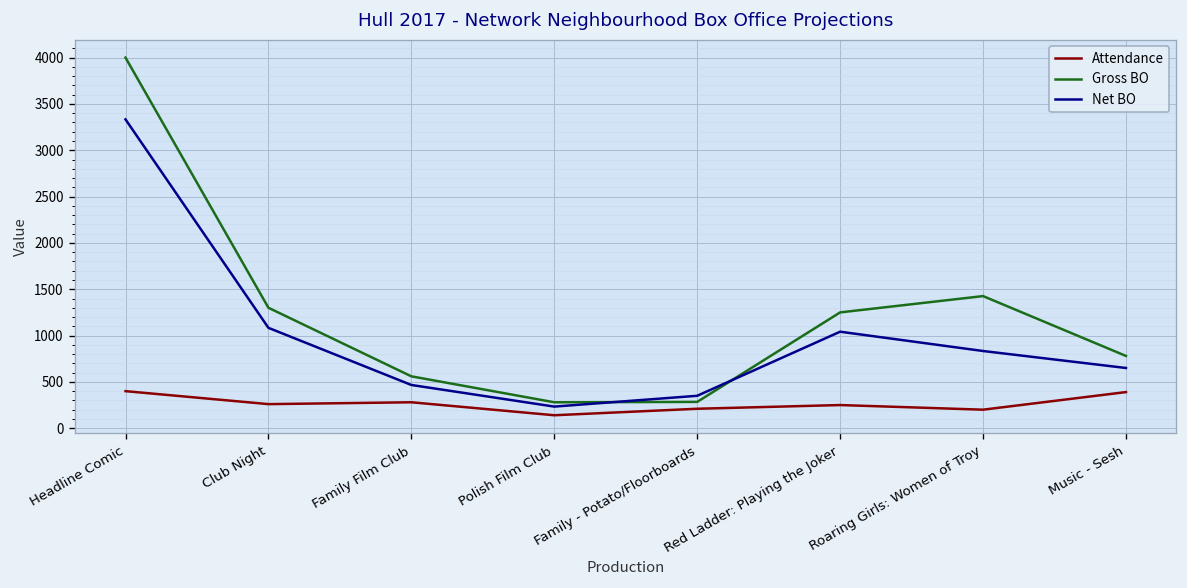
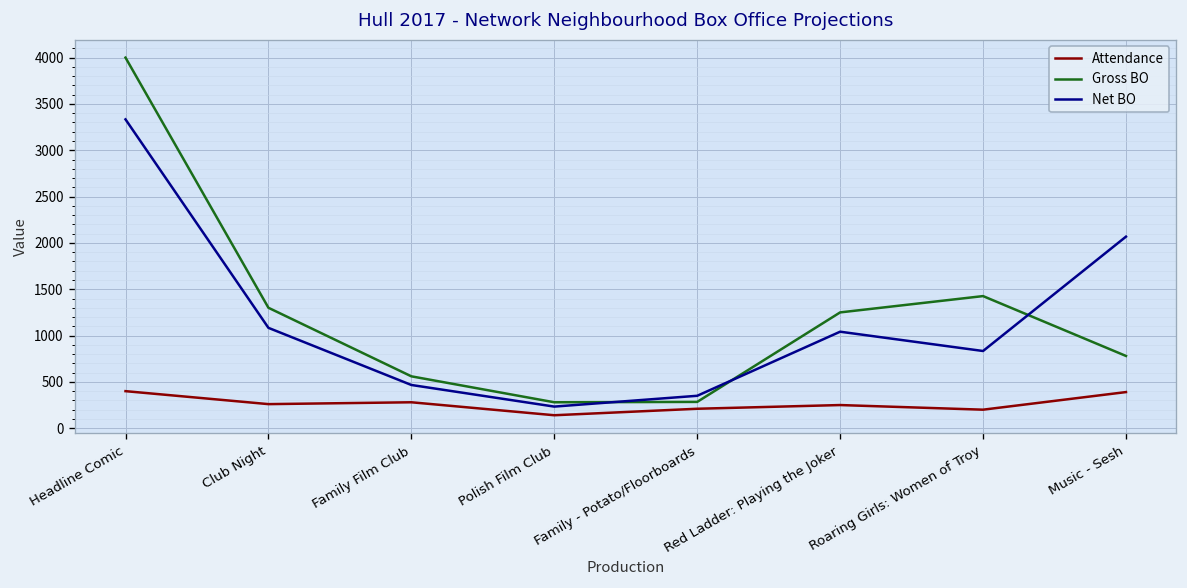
Net BO, Music - Sesh: 700 -> 2100
